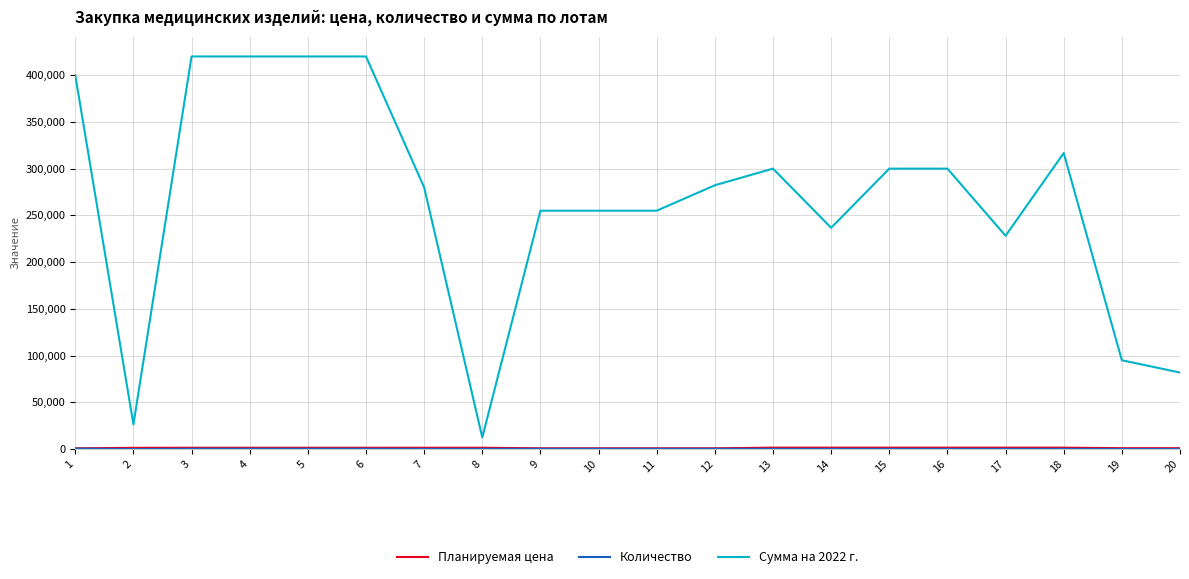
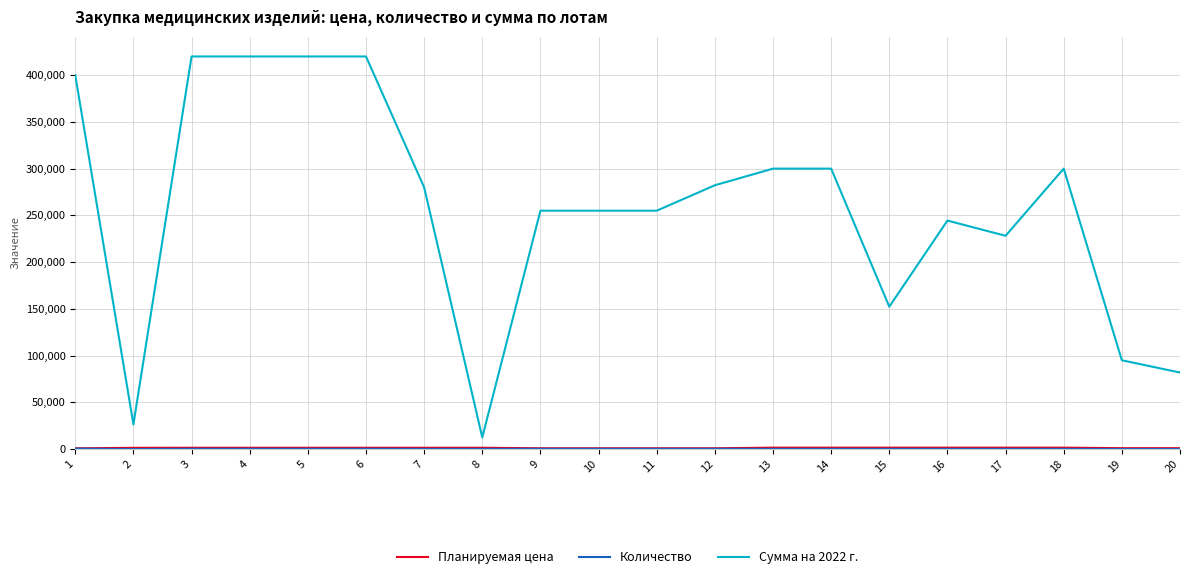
Сумма на 2022 г., 14: 240,000 -> 300,000
Сумма на 2022 г., 15: 300,000 -> 150,000
Сумма на 2022 г., 16: 300,000 -> 240,000
Сумма на 2022 г., 18: 320,000 -> 300,000
